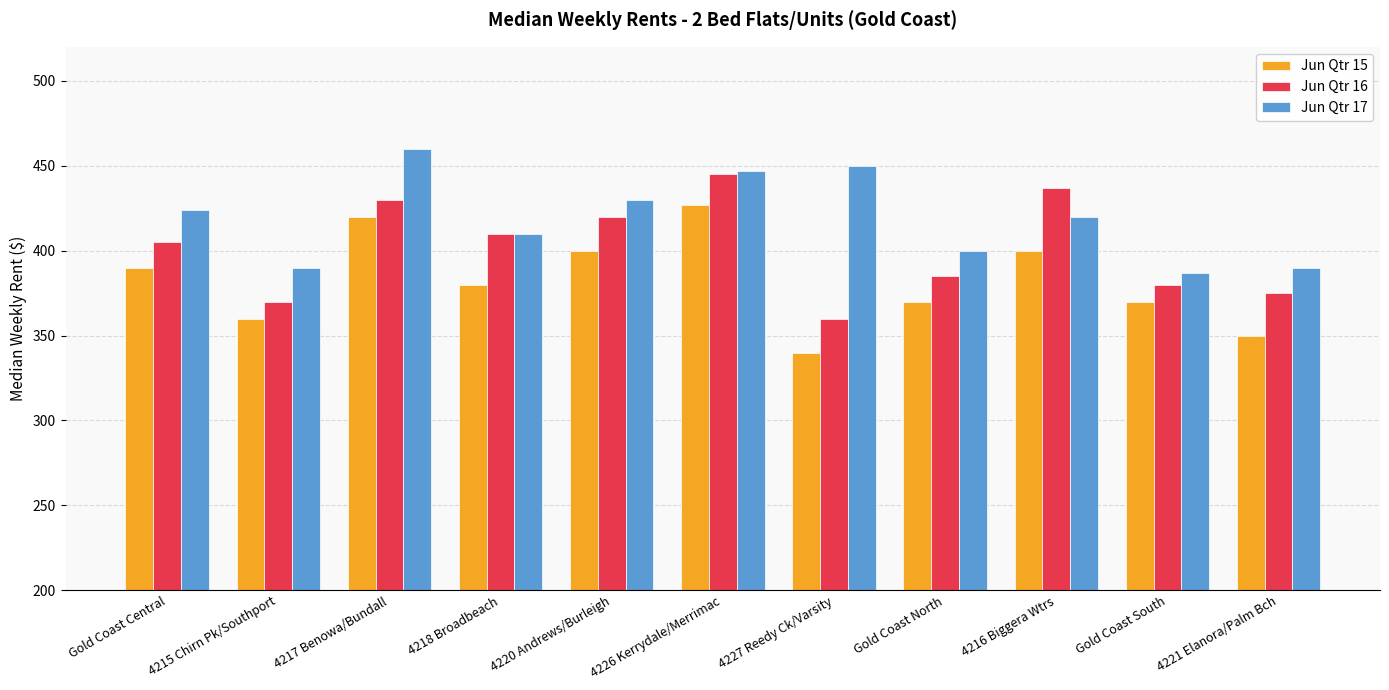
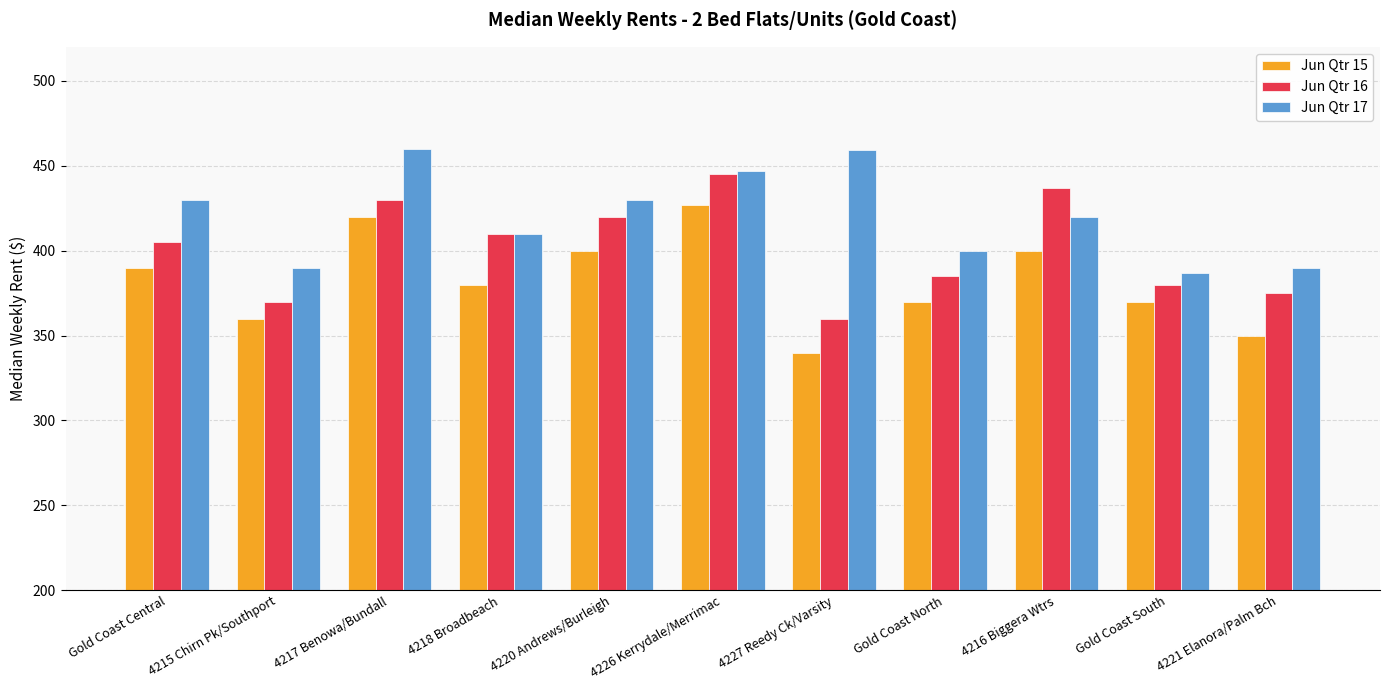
Jun Qtr 17, Gold Coast Central: 424 -> 430
Jun Qtr 17, 4227 Reedy Ck/Varsity: 450 -> 459
